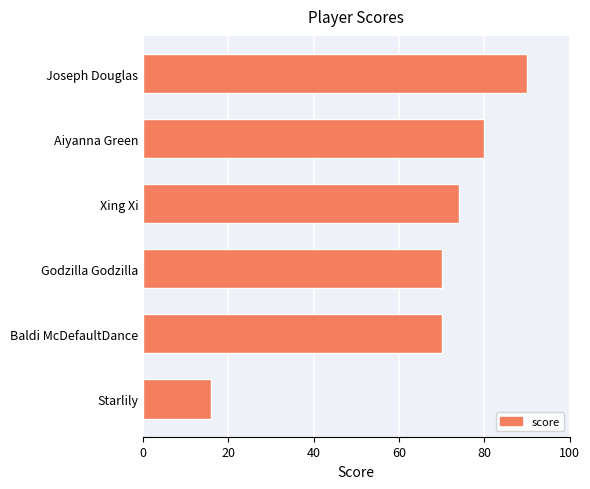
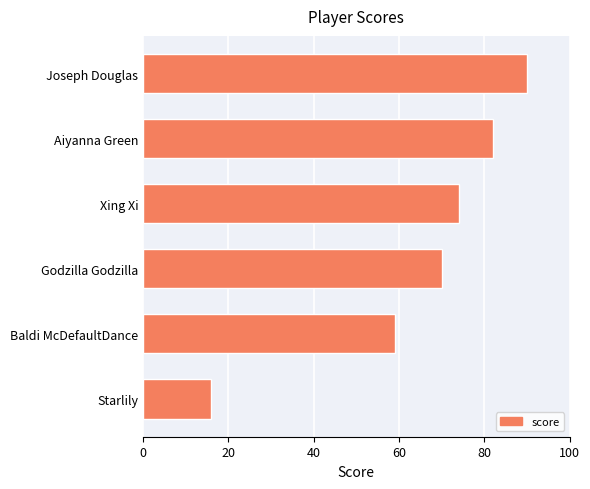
Aiyanna Green: 80 -> 82
Baldi McDefaultDance: 70 -> 59
